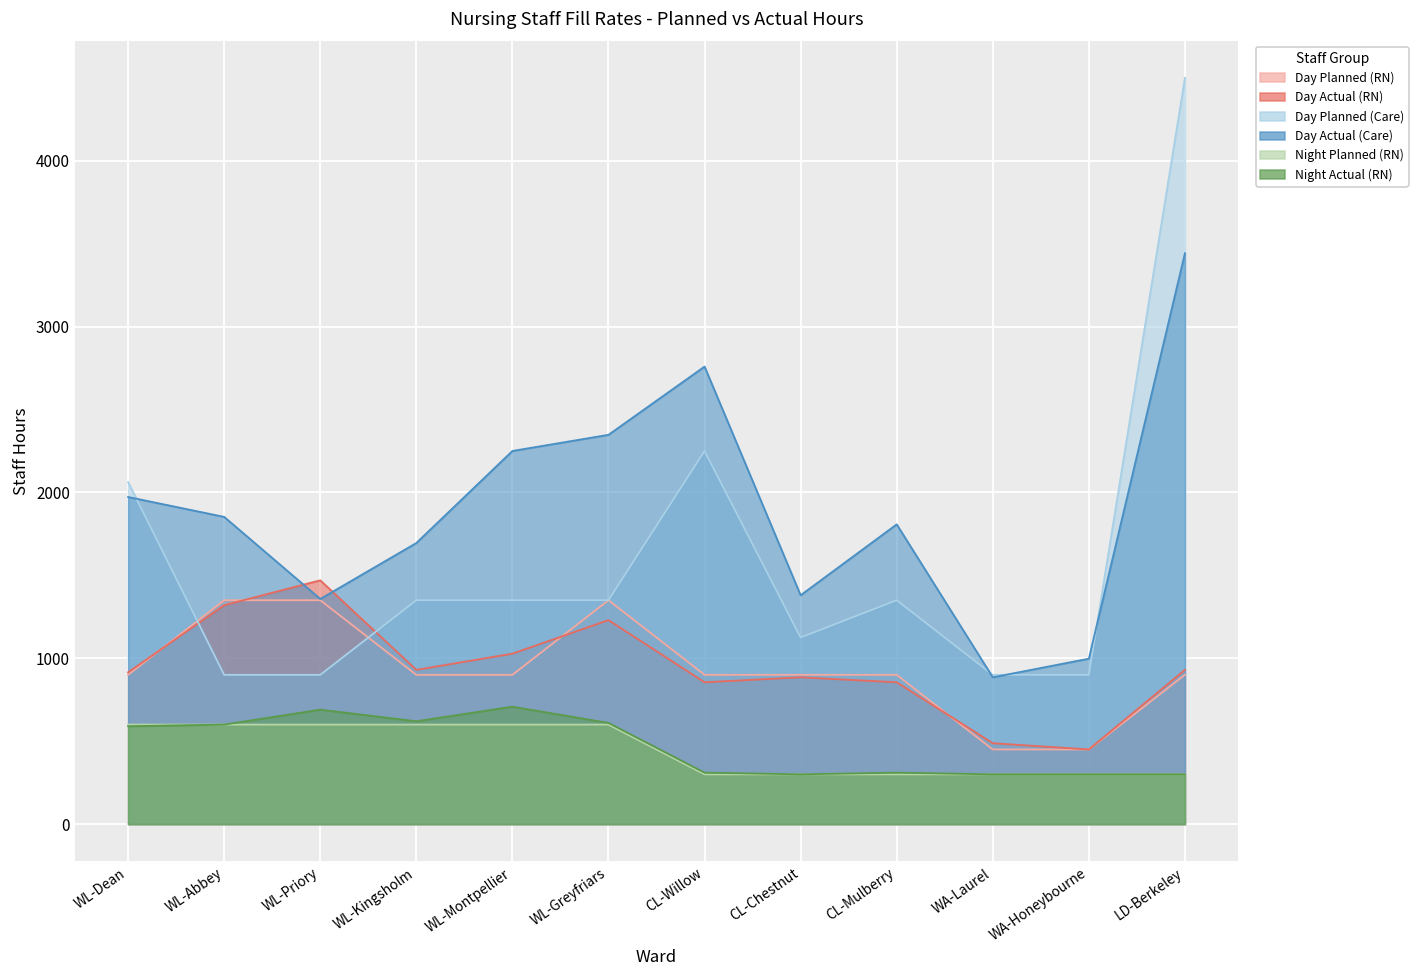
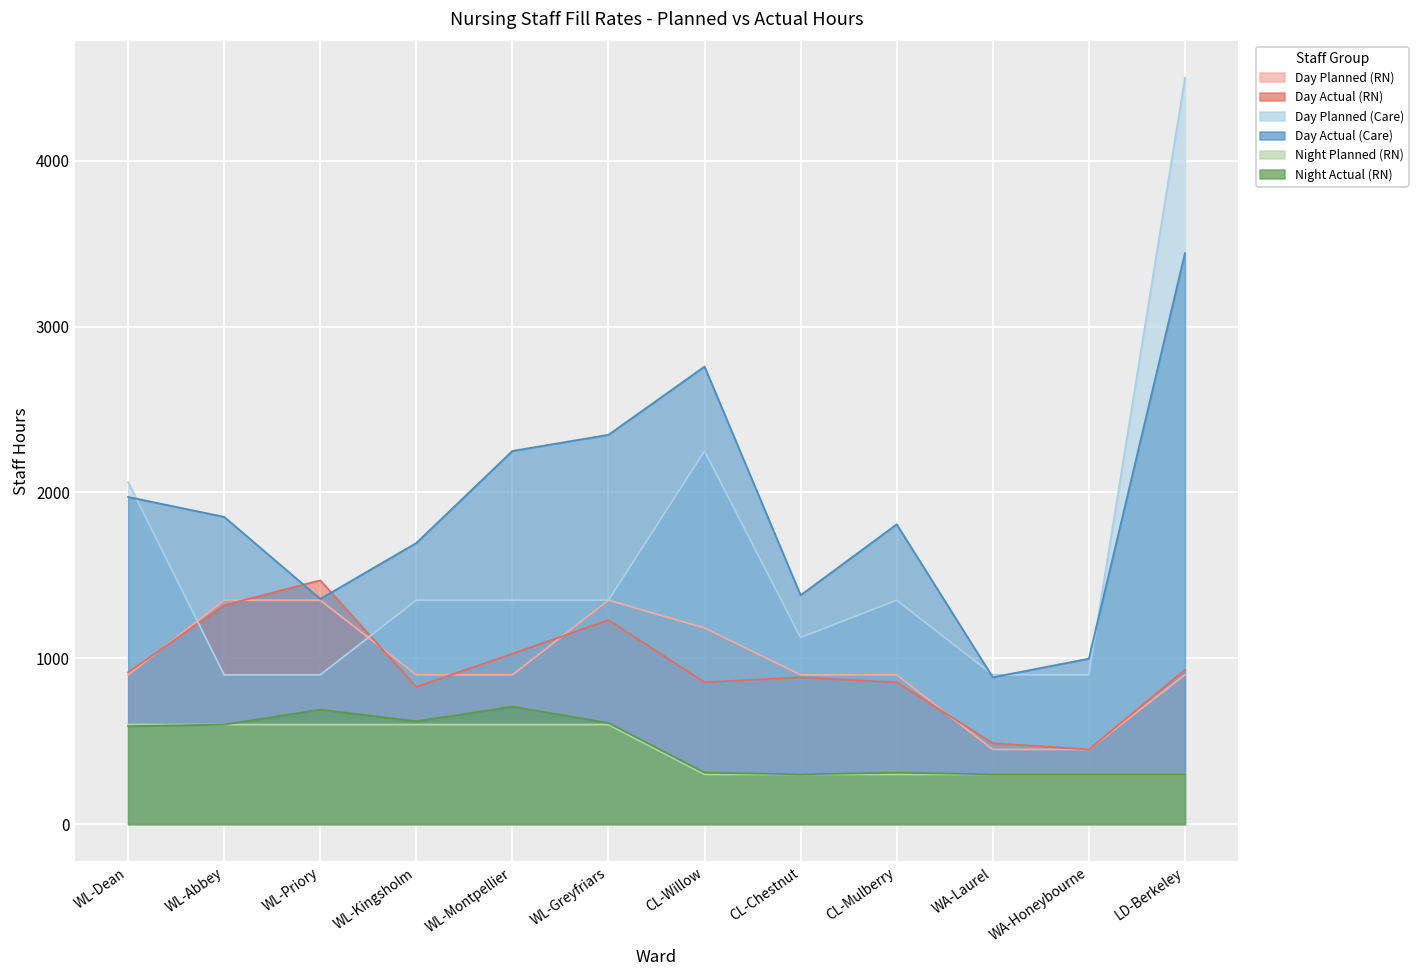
Day Actual (RN), WL-Kingsholm: 930 -> 830
Day Planned (RN), CL-Willow: 900 -> 1180
